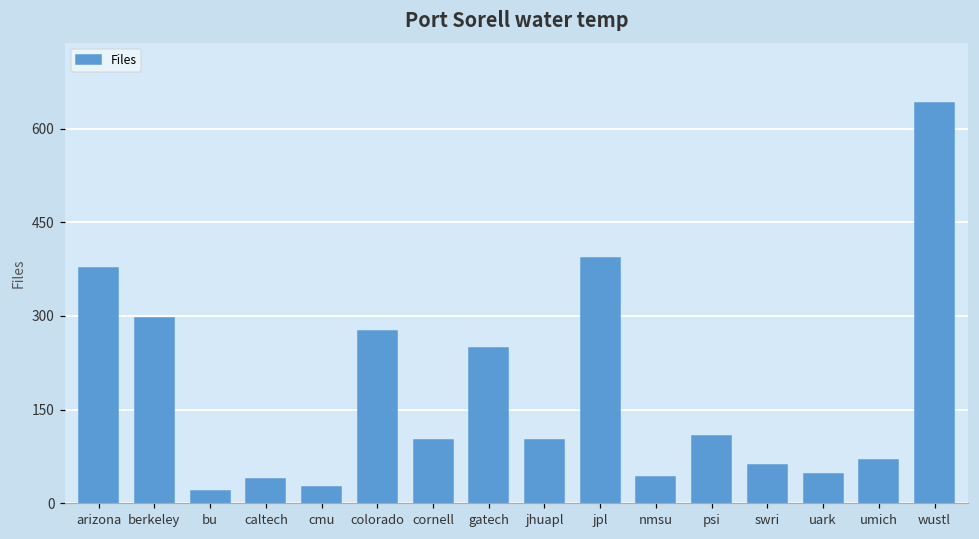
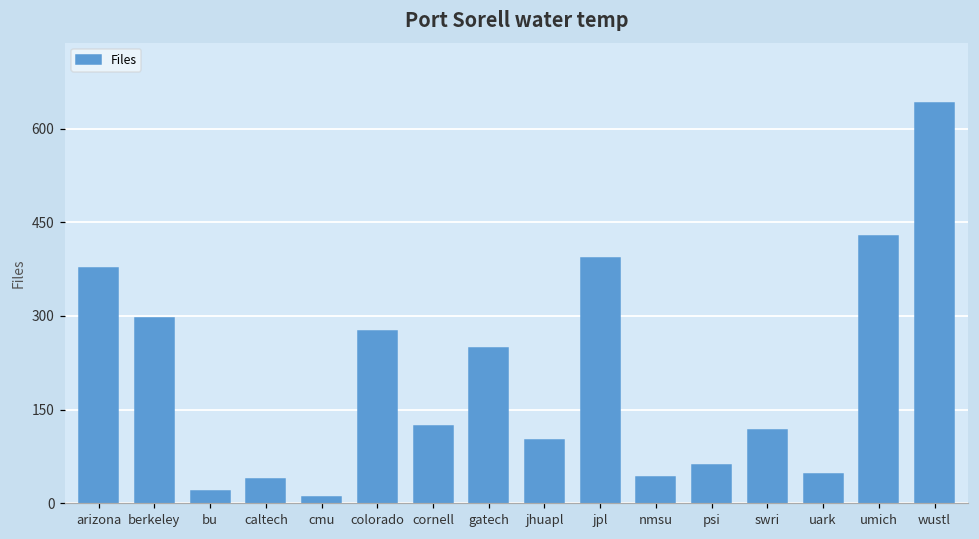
cmu: 30 -> 10
cornell: 100 -> 120
psi: 110 -> 60
swri: 60 -> 120
umich: 70 -> 430
